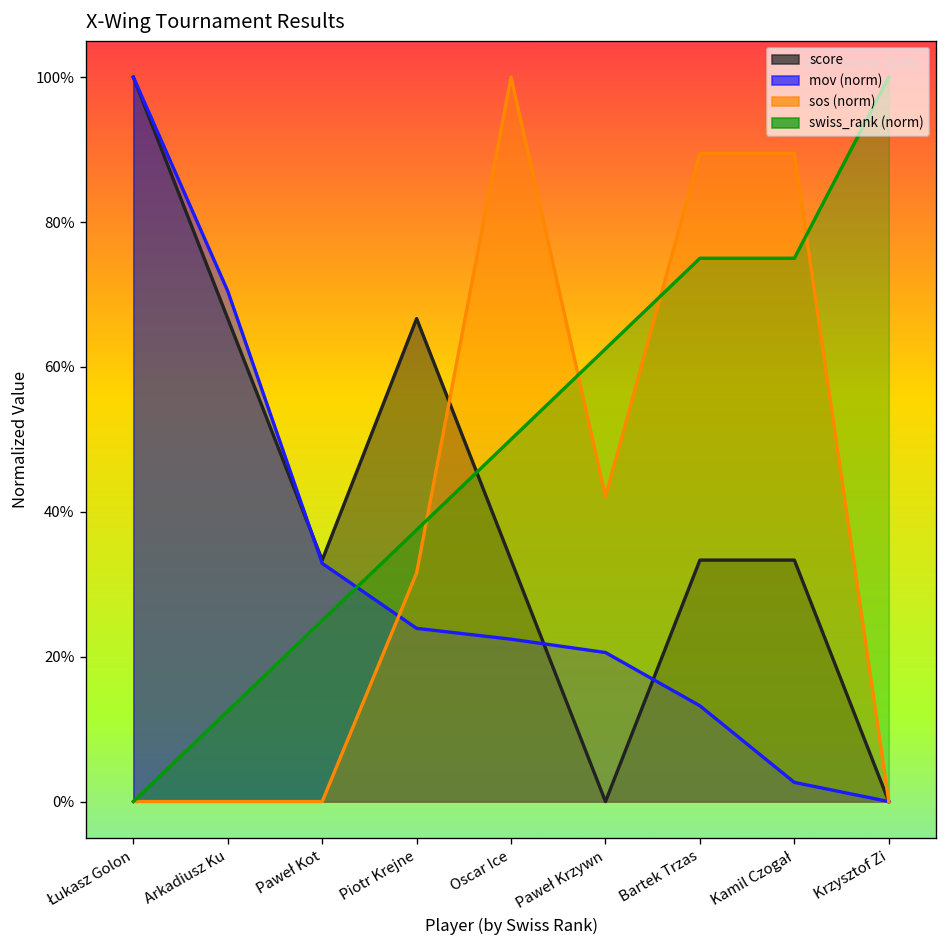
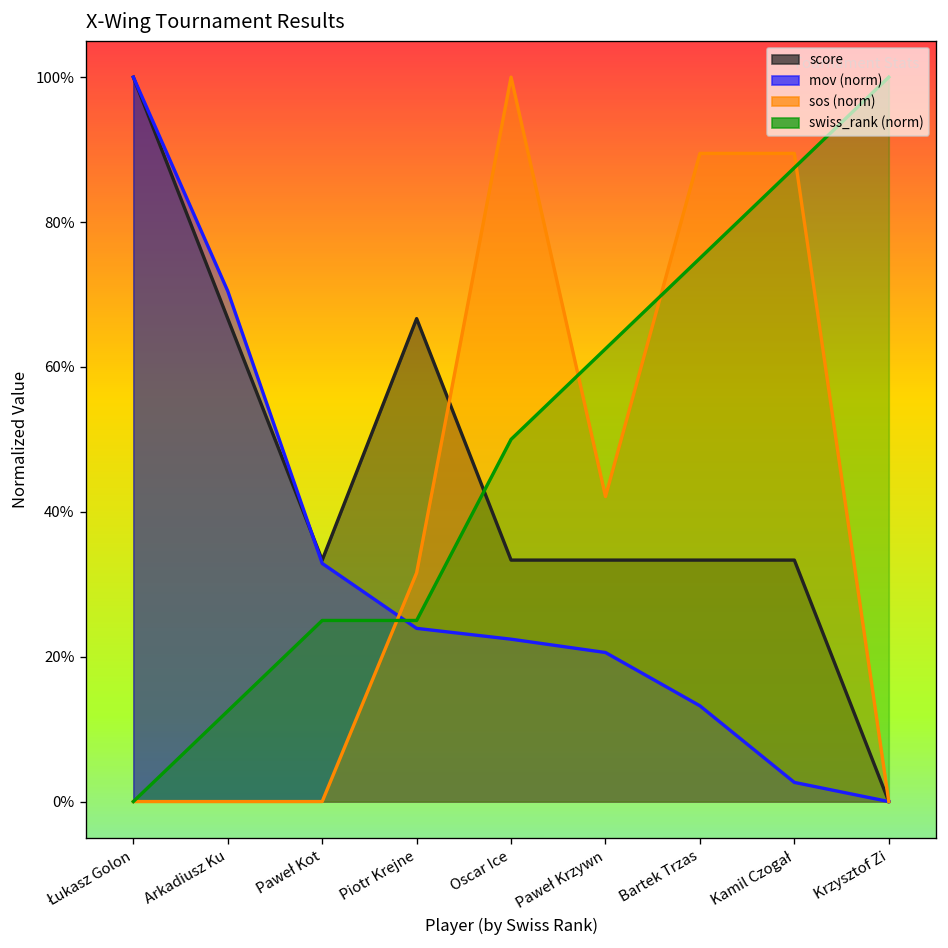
swiss_rank (norm), Piotr Krejne: 38% -> 25%
score, Paweł Krzywn: 0% -> 33%
swiss_rank (norm), Kamil Czogał: 75% -> 88%
